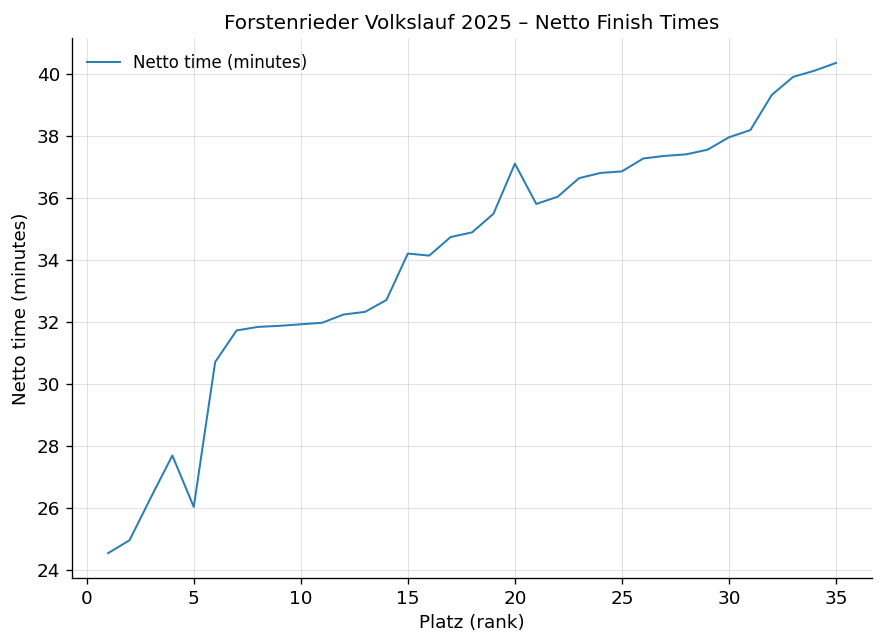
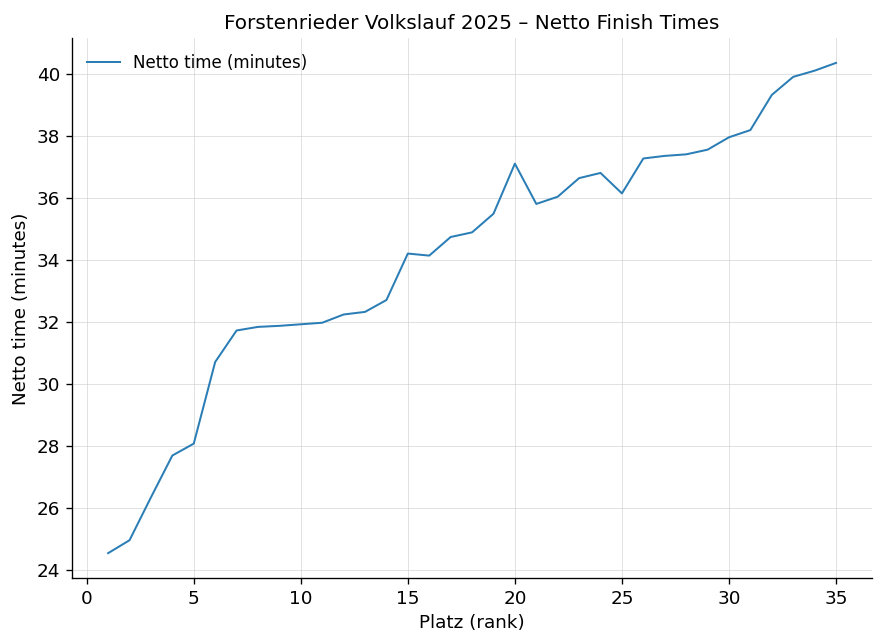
5: 26.0 -> 28.1
25: 36.9 -> 36.1
